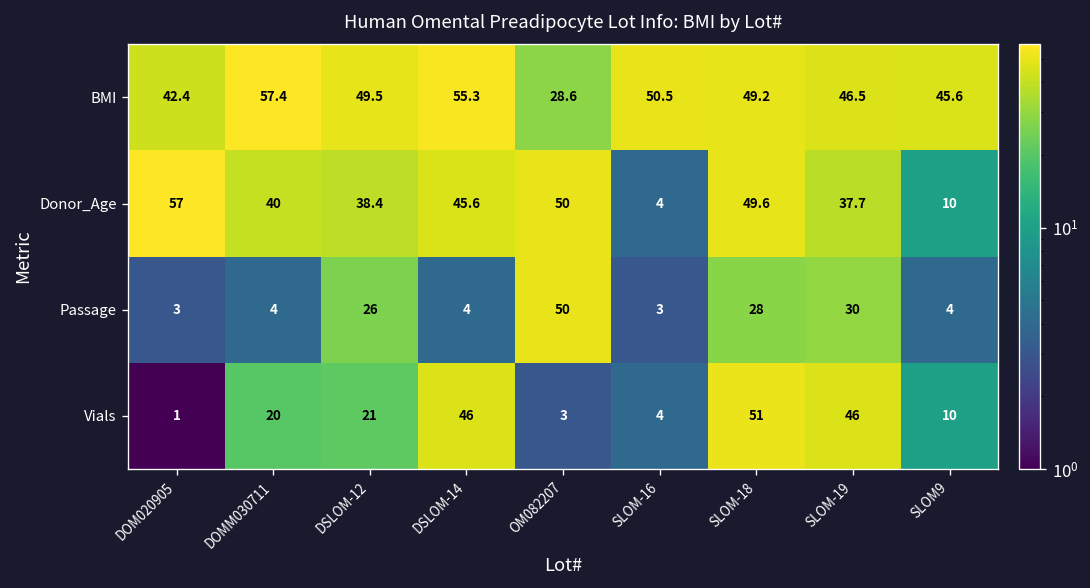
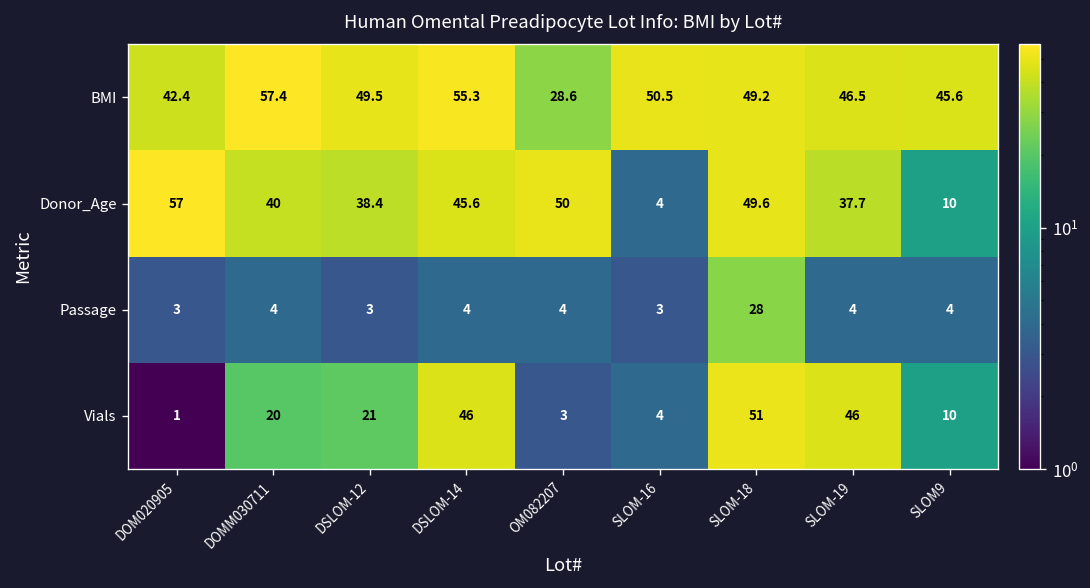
Passage, DSLOM-12: 26 -> 3
Passage, OM082207: 50 -> 4
Passage, SLOM-19: 30 -> 4
